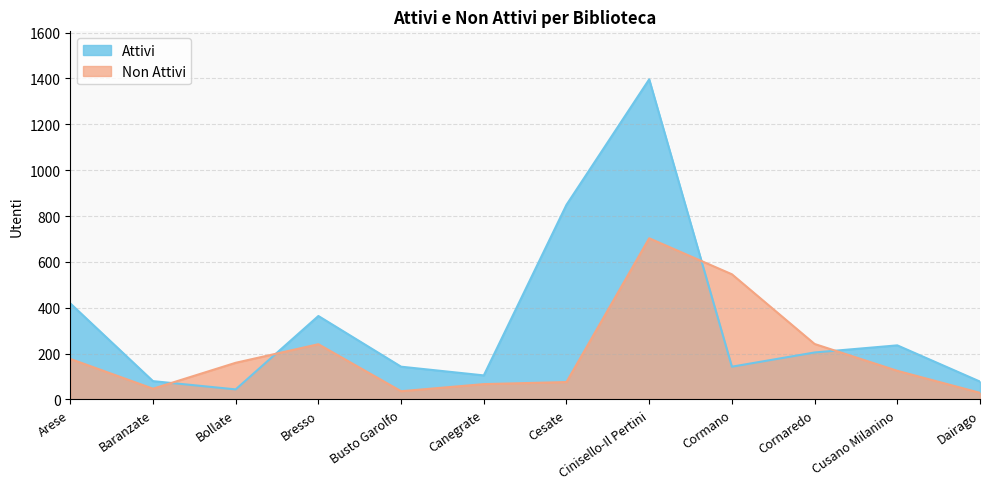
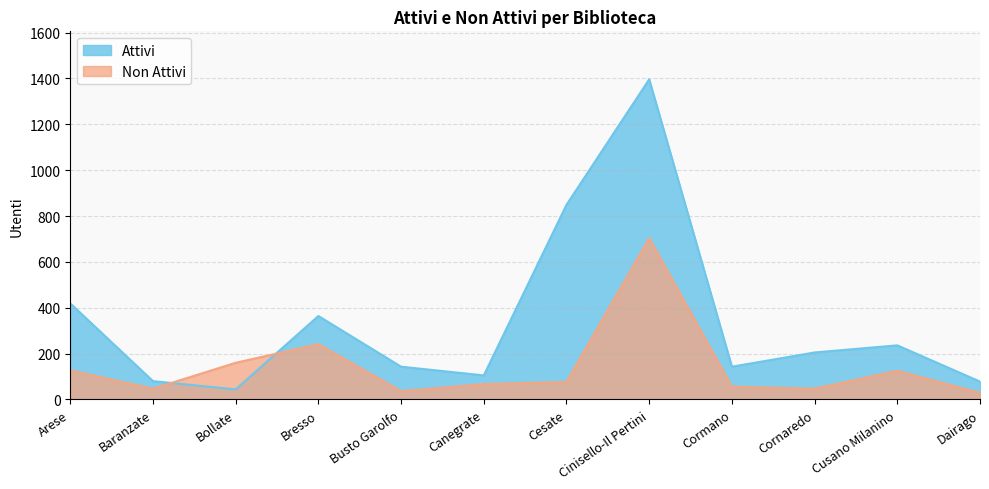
Non Attivi, Arese: 180 -> 130
Non Attivi, Cormano: 550 -> 60
Non Attivi, Cornaredo: 240 -> 50
